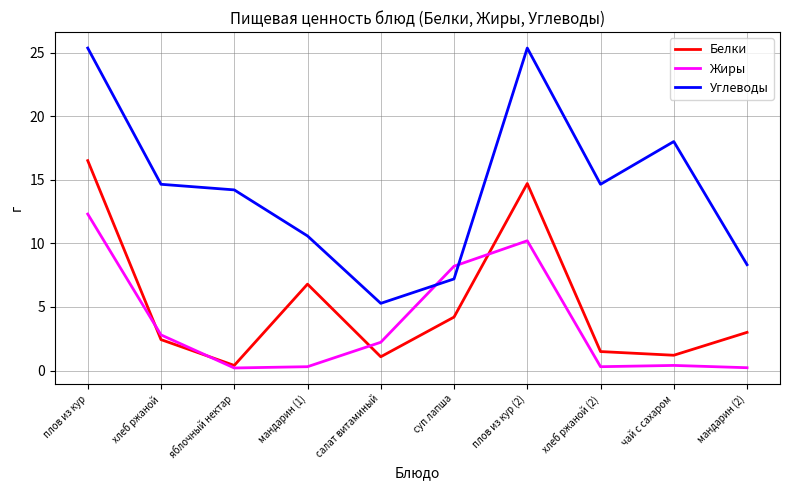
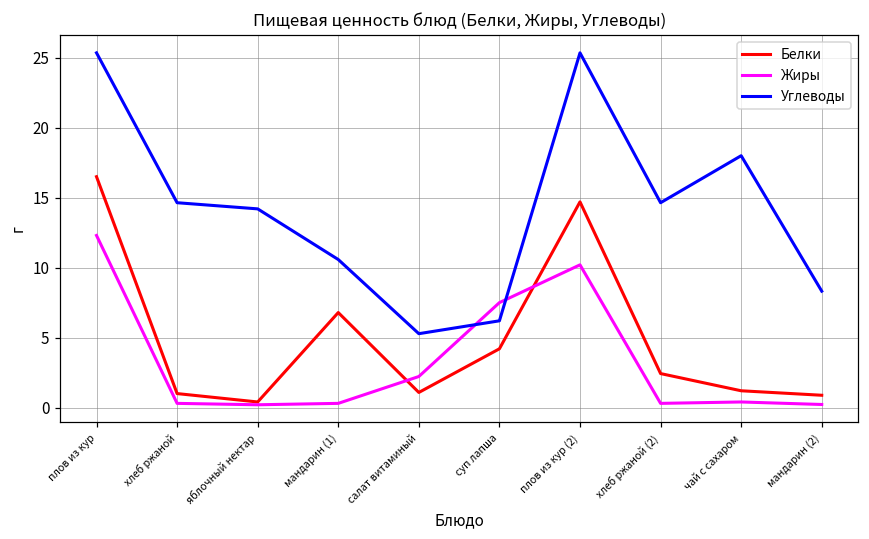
Белки, хлеб ржаной: 2.4 -> 1.0
Жиры, хлеб ржаной: 2.8 -> 0.3
Жиры, суп лапша: 8.2 -> 7.5
Углеводы, суп лапша: 7.2 -> 6.2
Белки, хлеб ржаной (2): 1.5 -> 2.4
Белки, мандарин (2): 3.0 -> 0.9
